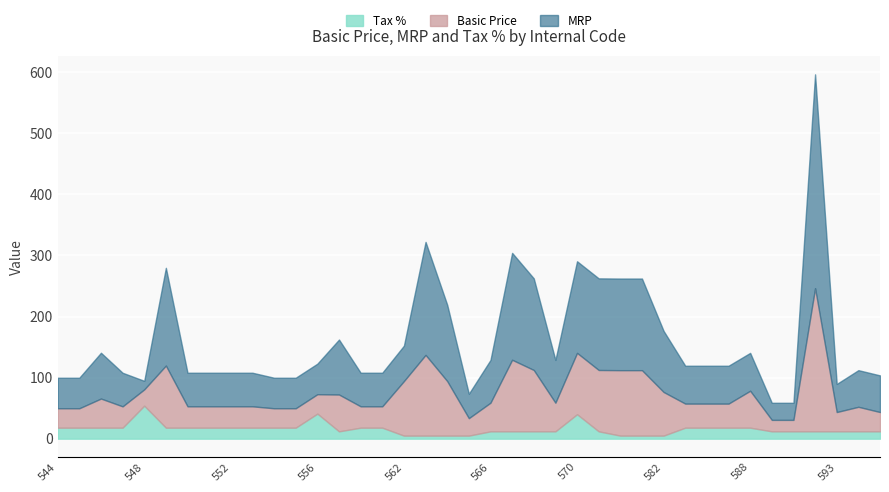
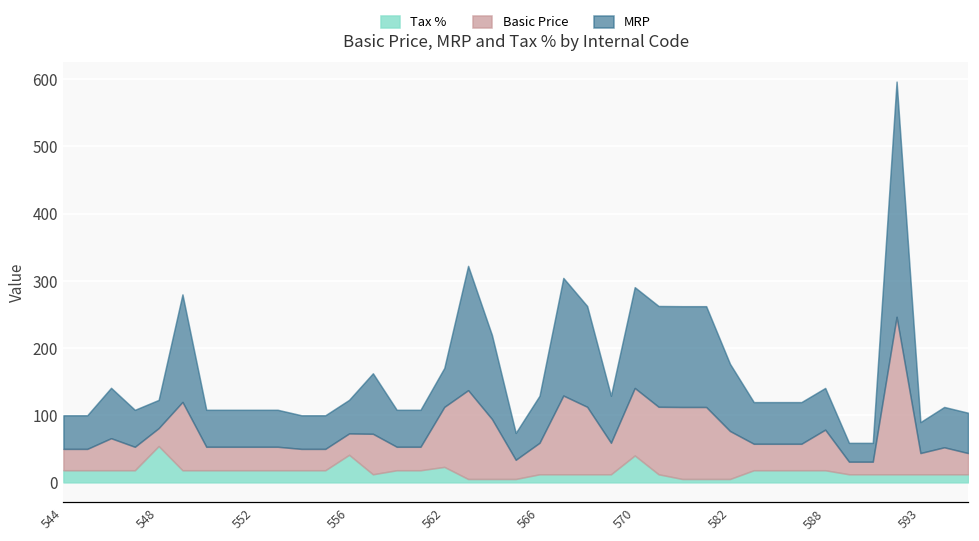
MRP, 548: 10 -> 40
Tax %, 562: 10 -> 20
